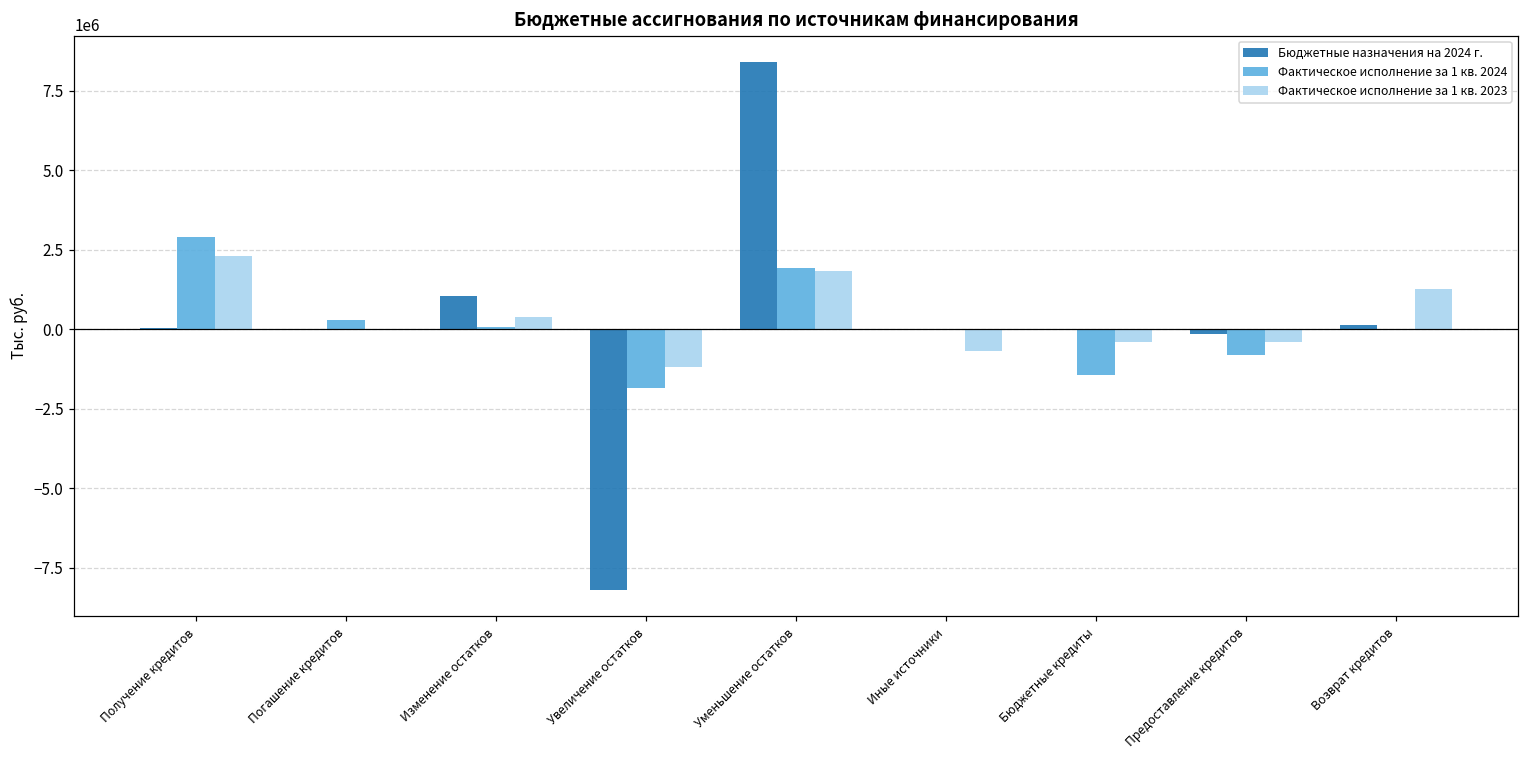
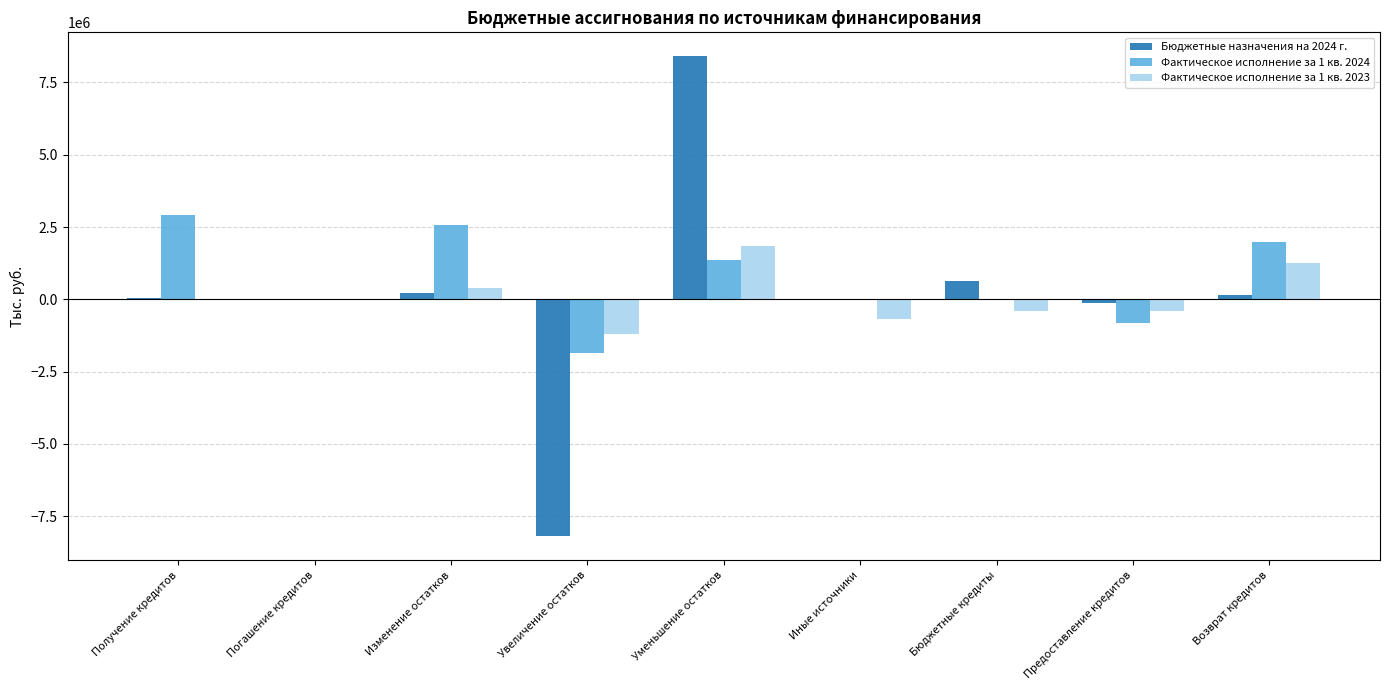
Фактическое исполнение за 1 кв. 2023, Получение кредитов: 2300000 -> 0
Фактическое исполнение за 1 кв. 2024, Погашение кредитов: 300000 -> 0
Бюджетные назначения на 2024 г., Изменение остатков: 1000000 -> 200000
Фактическое исполнение за 1 кв. 2024, Изменение остатков: 100000 -> 2600000
Фактическое исполнение за 1 кв. 2024, Уменьшение остатков: 1900000 -> 1400000
Бюджетные назначения на 2024 г., Бюджетные кредиты: 0 -> 600000
Фактическое исполнение за 1 кв. 2024, Бюджетные кредиты: -1400000 -> 0
Фактическое исполнение за 1 кв. 2024, Возврат кредитов: 0 -> 2000000
